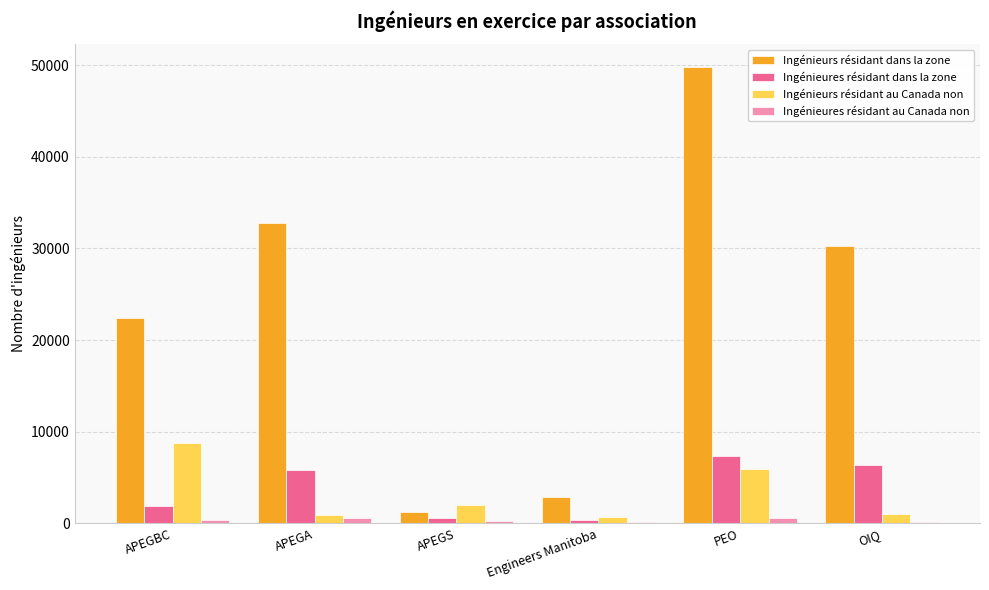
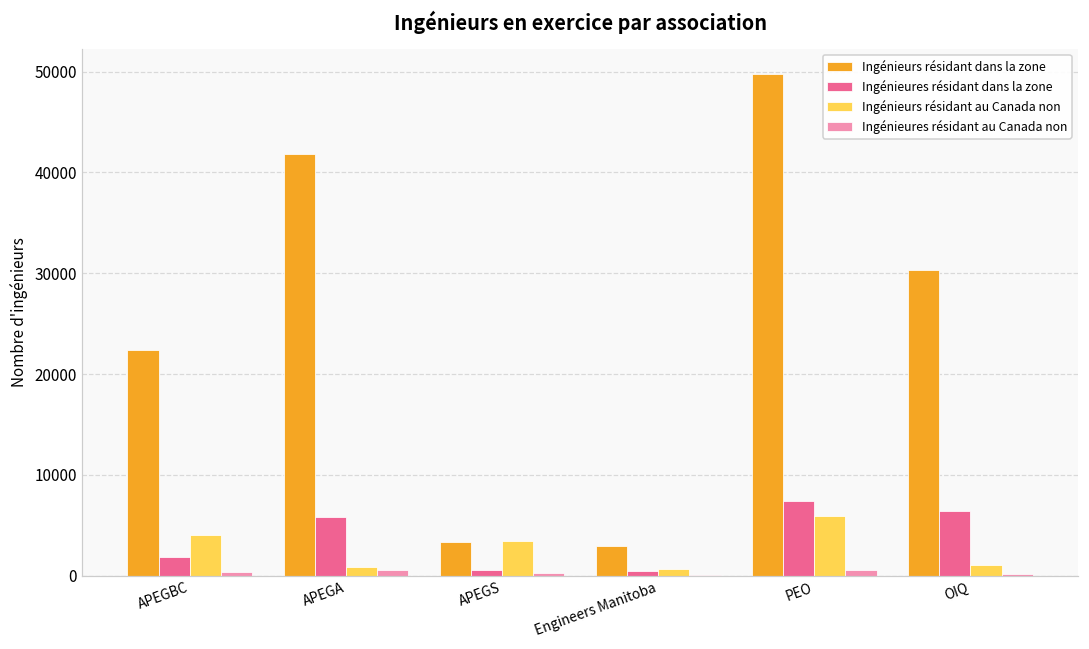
Ingénieurs résidant au Canada non, APEGBC: 9000 -> 4000
Ingénieurs résidant dans la zone, APEGA: 33000 -> 42000
Ingénieurs résidant dans la zone, APEGS: 1000 -> 3000
Ingénieurs résidant au Canada non, APEGS: 2000 -> 3000
